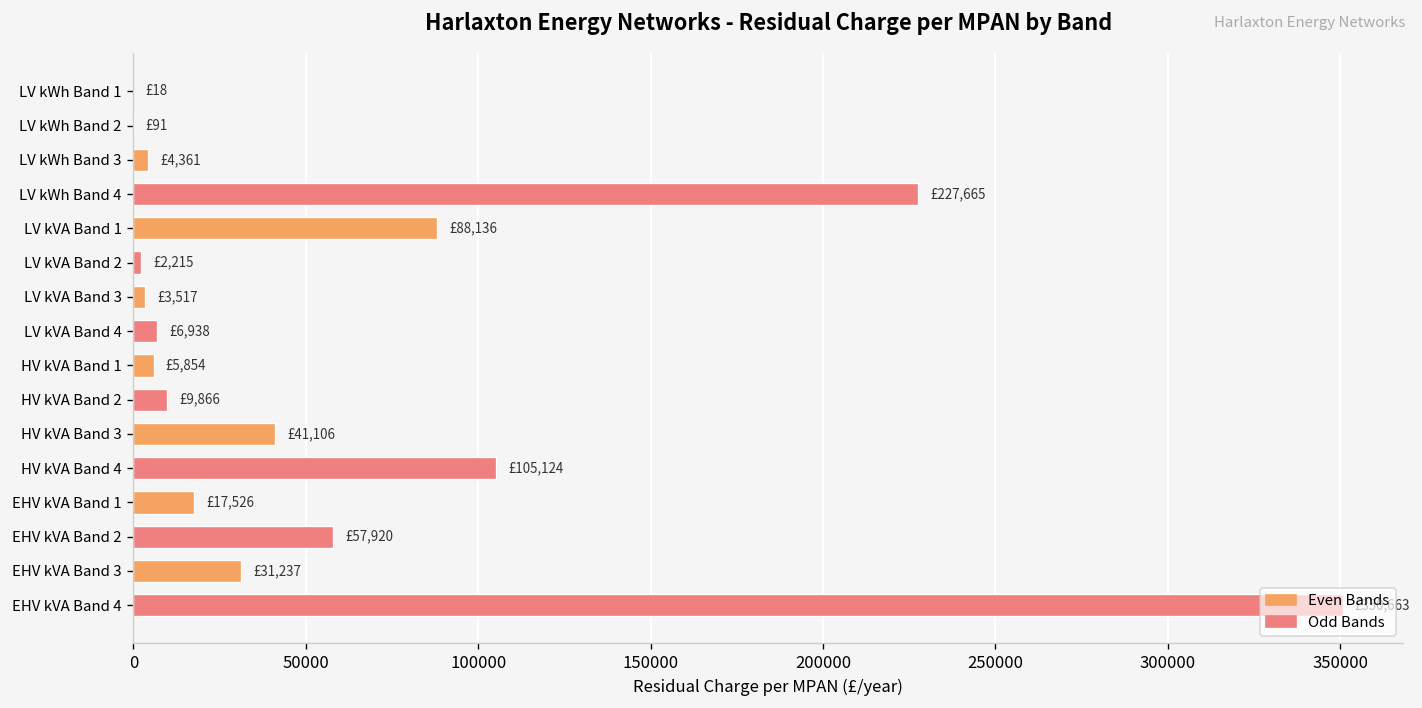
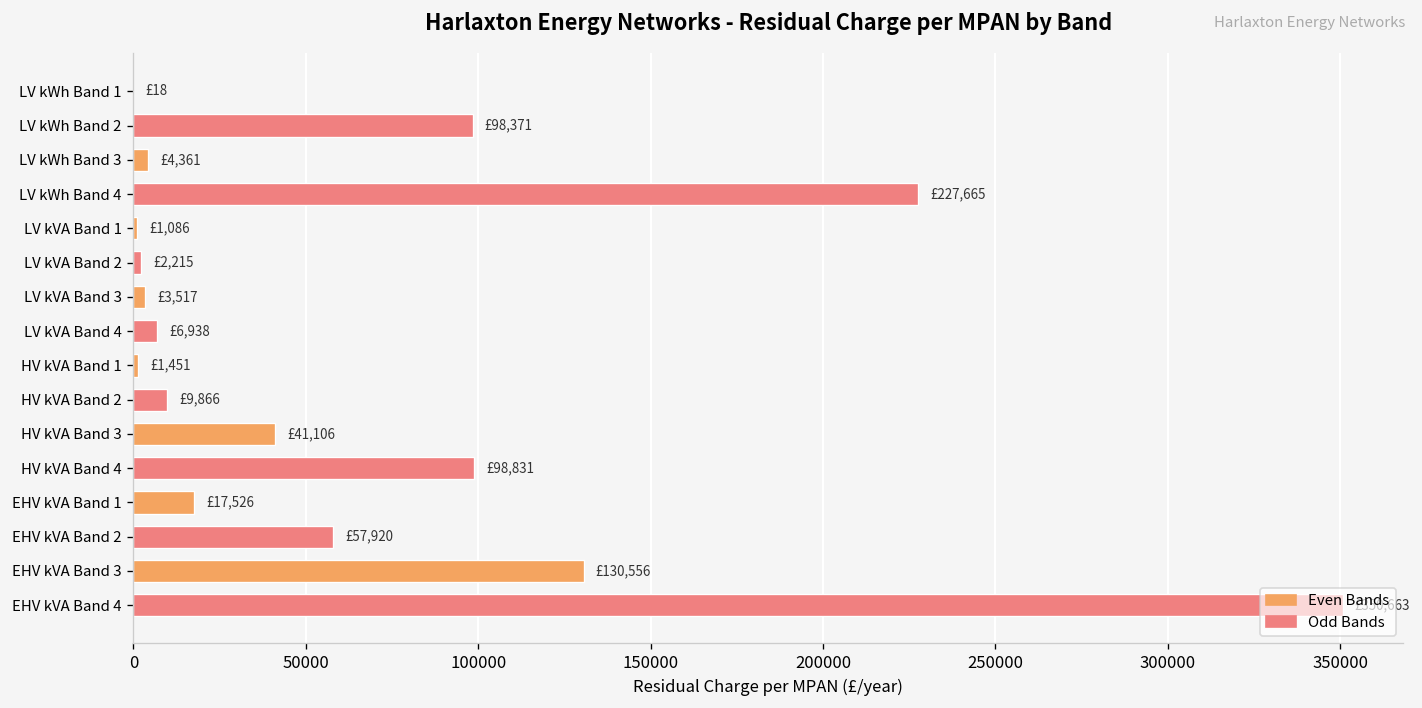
LV kWh Band 2: £91 -> £98,371
LV kVA Band 1: £88,136 -> £1,086
HV kVA Band 1: £5,854 -> £1,451
HV kVA Band 4: £105,124 -> £98,831
EHV kVA Band 3: £31,237 -> £130,556
